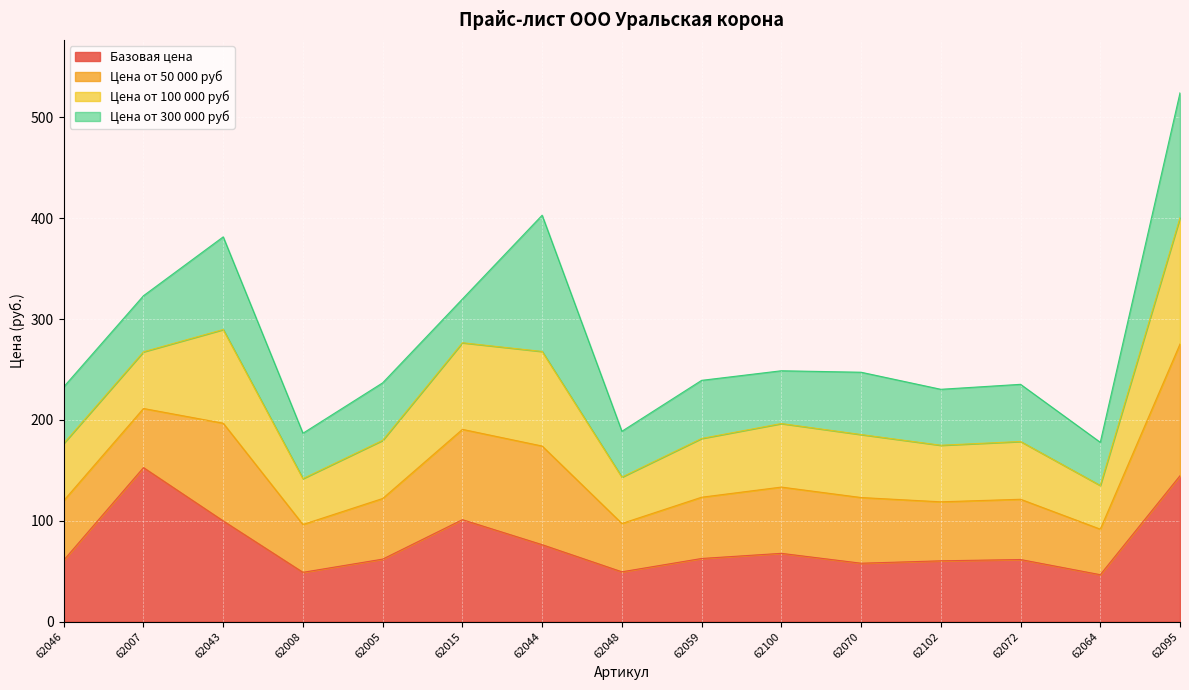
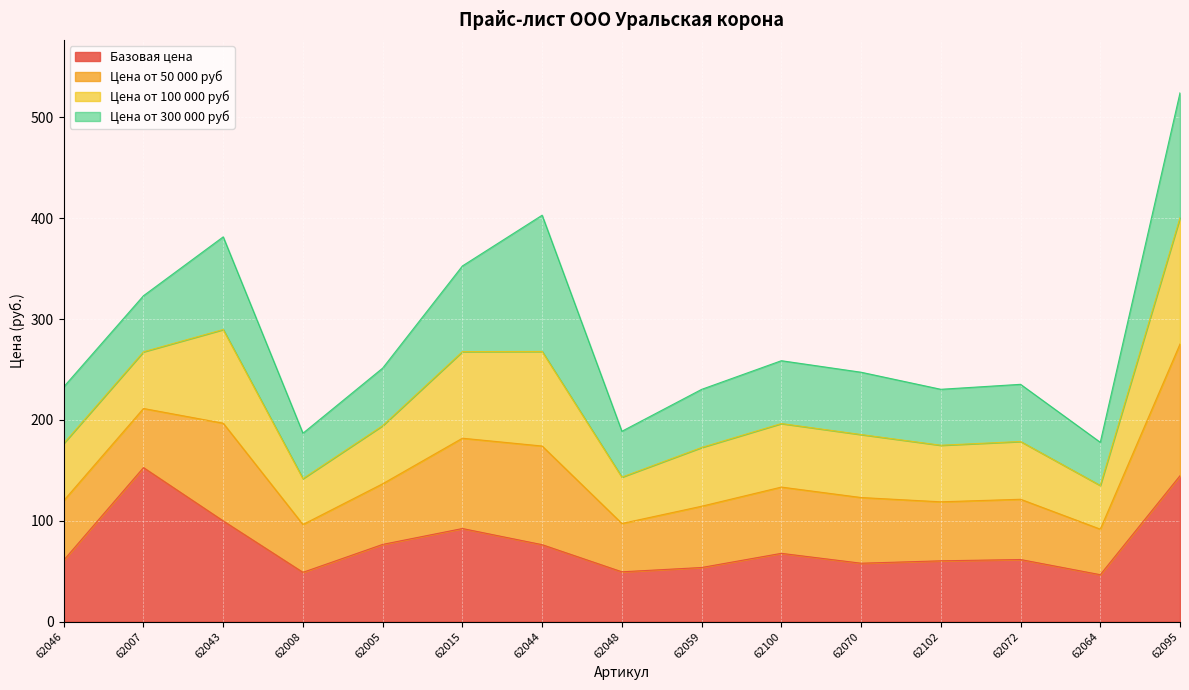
Базовая цена, 62005: 62 -> 77
Базовая цена, 62015: 101 -> 92
Цена от 300 000 руб, 62015: 43 -> 85
Базовая цена, 62059: 63 -> 54
Цена от 300 000 руб, 62100: 52 -> 62
